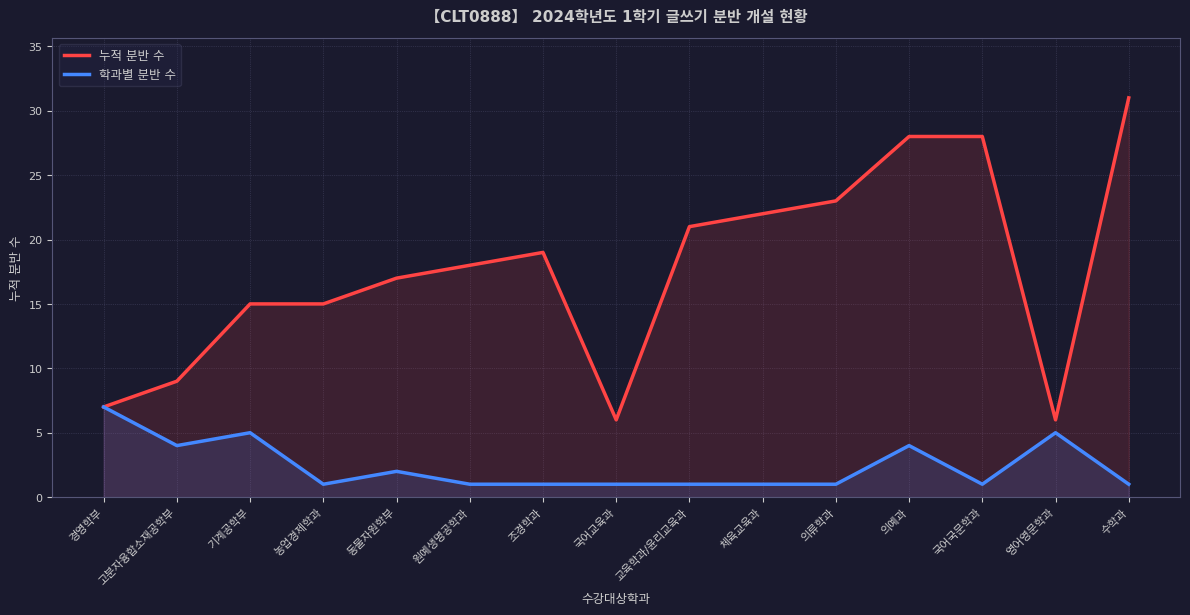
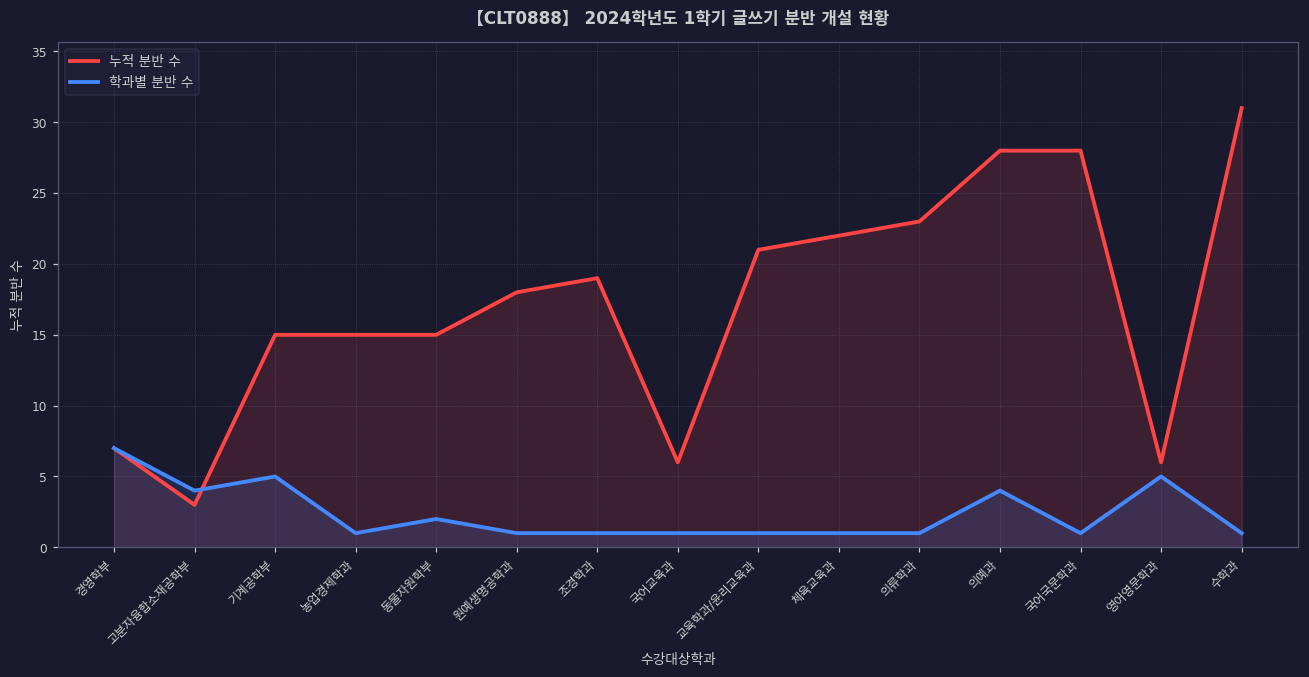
누적 분반 수, 고분자융합소재공학부: 9 -> 3
누적 분반 수, 동물자원학부: 17 -> 15
